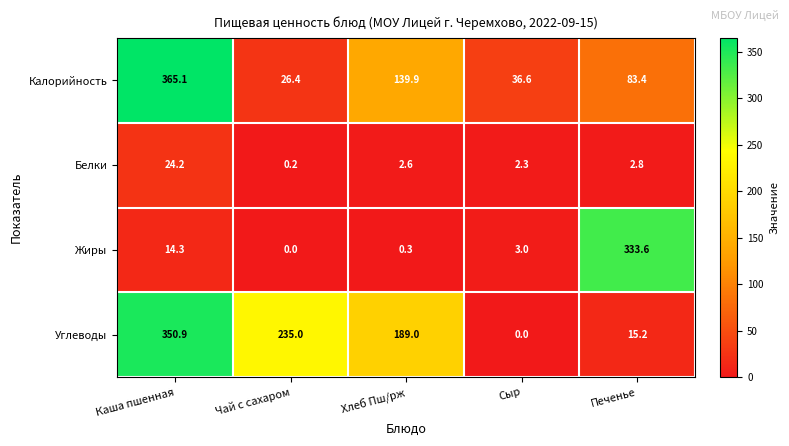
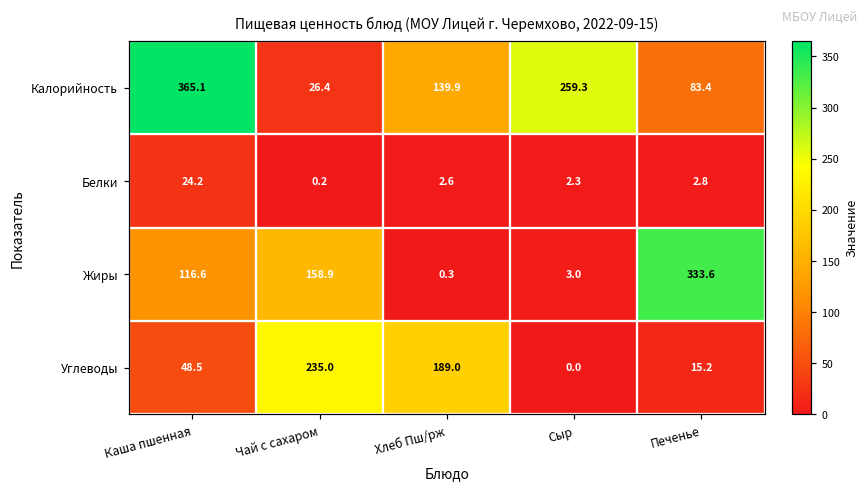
Калорийность, Сыр: 36.6 -> 259.3
Жиры, Каша пшенная: 14.3 -> 116.6
Жиры, Чай с сахаром: 0.0 -> 158.9
Углеводы, Каша пшенная: 350.9 -> 48.5
